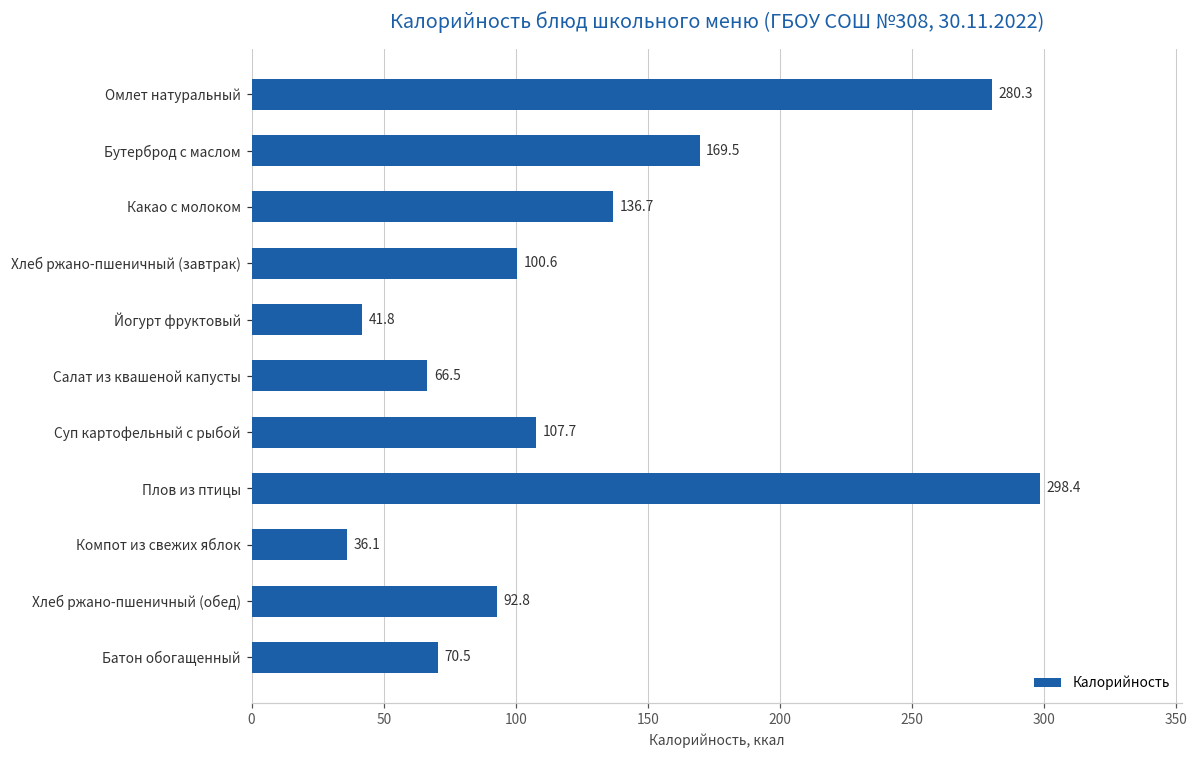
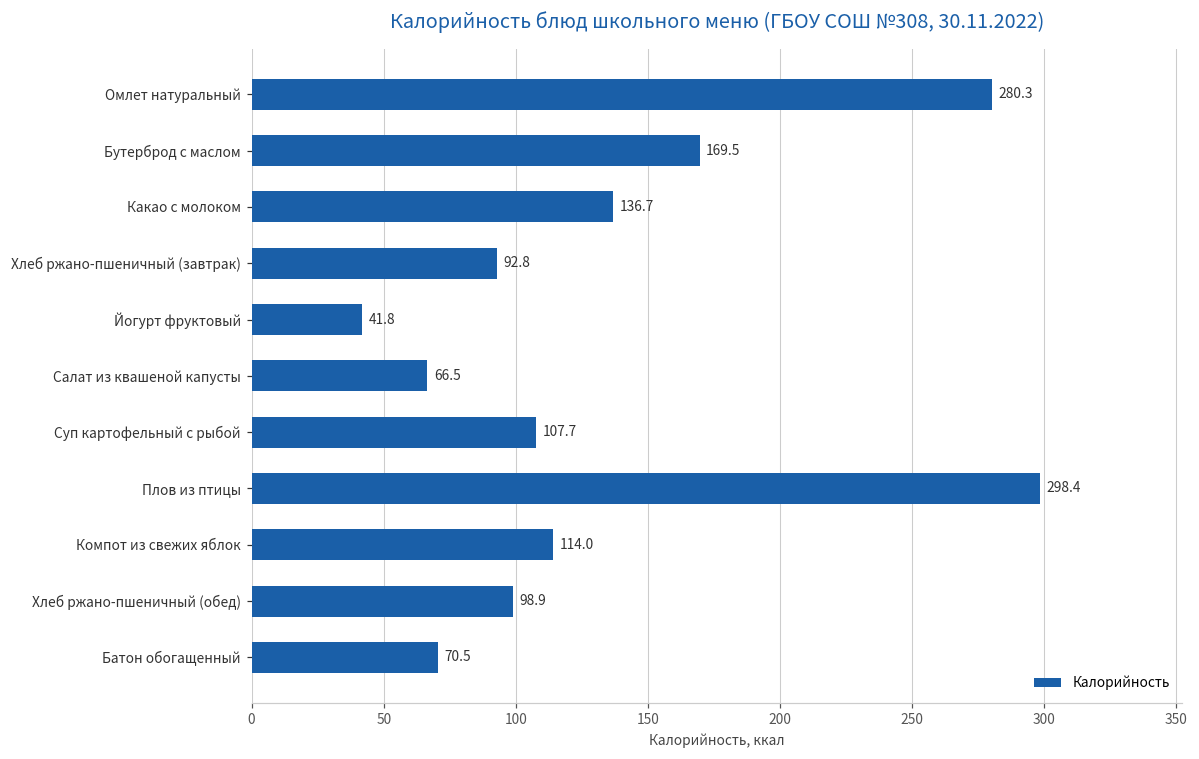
Хлеб ржано-пшеничный (завтрак): 100.6 -> 92.8
Компот из свежих яблок: 36.1 -> 114.0
Хлеб ржано-пшеничный (обед): 92.8 -> 98.9
